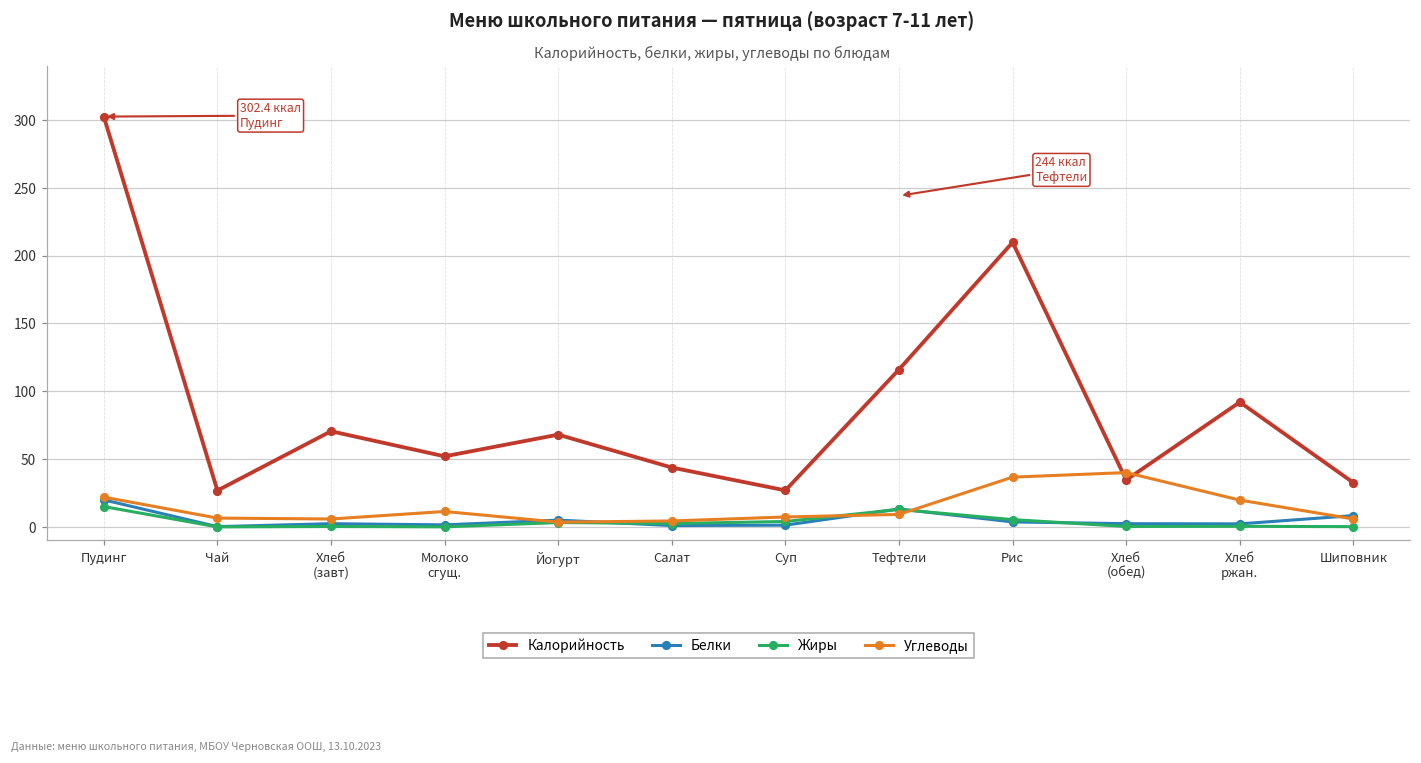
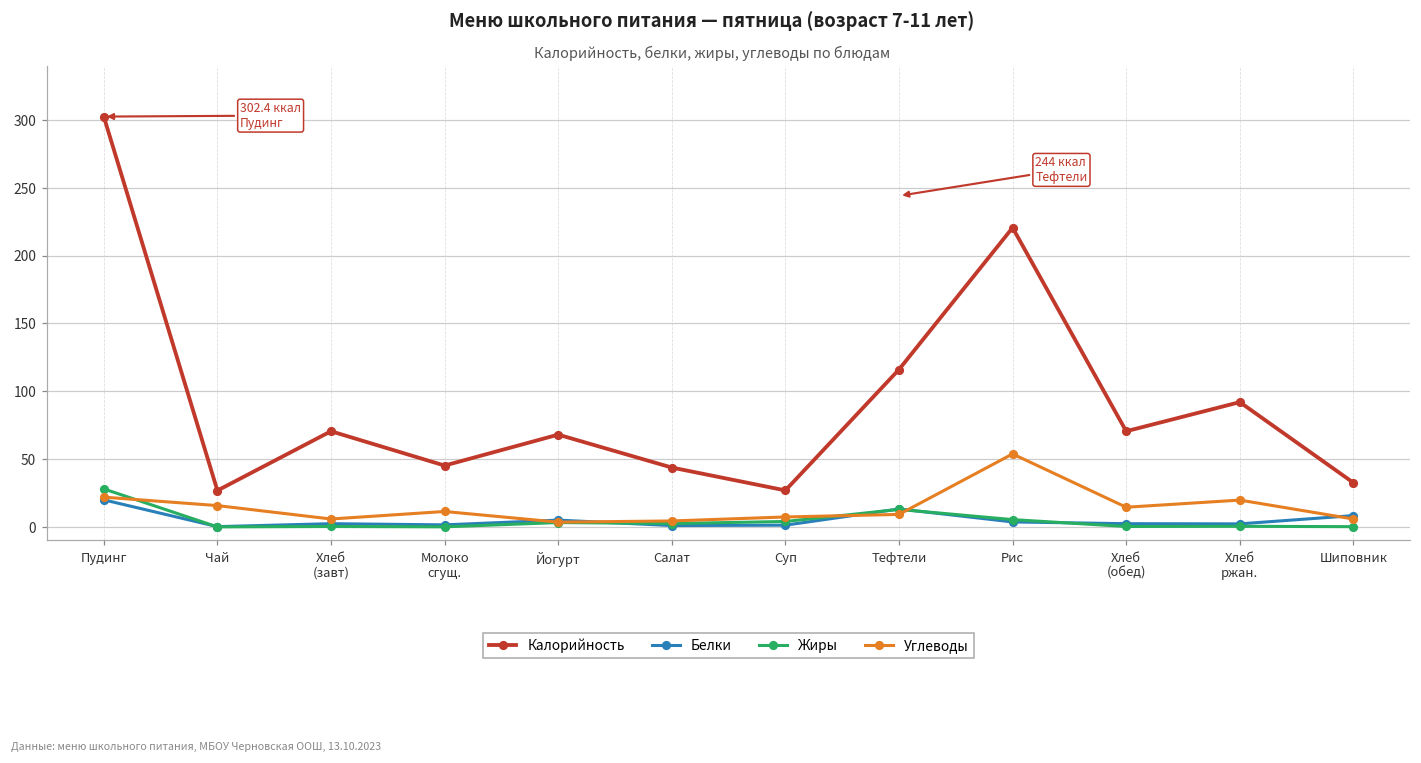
Жиры, Пудинг: 15 -> 28
Углеводы, Чай: 7 -> 16
Калорийность, Молоко сгущ.: 52 -> 45
Калорийность, Рис: 210 -> 221
Углеводы, Рис: 37 -> 54
Калорийность, Хлеб (обед): 35 -> 71
Углеводы, Хлеб (обед): 40 -> 14
